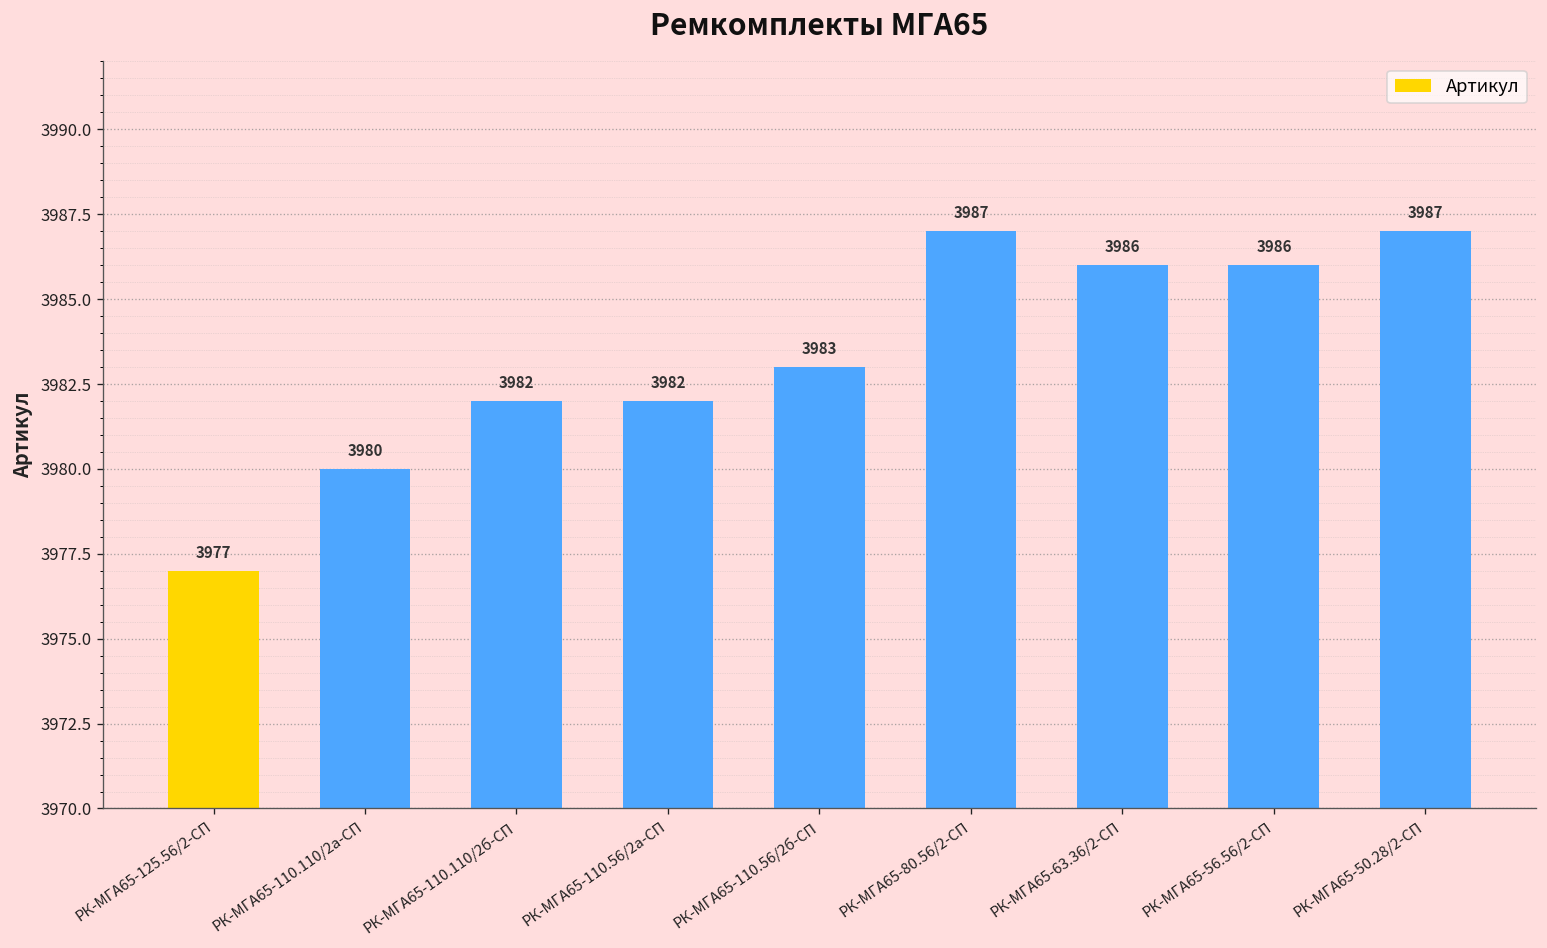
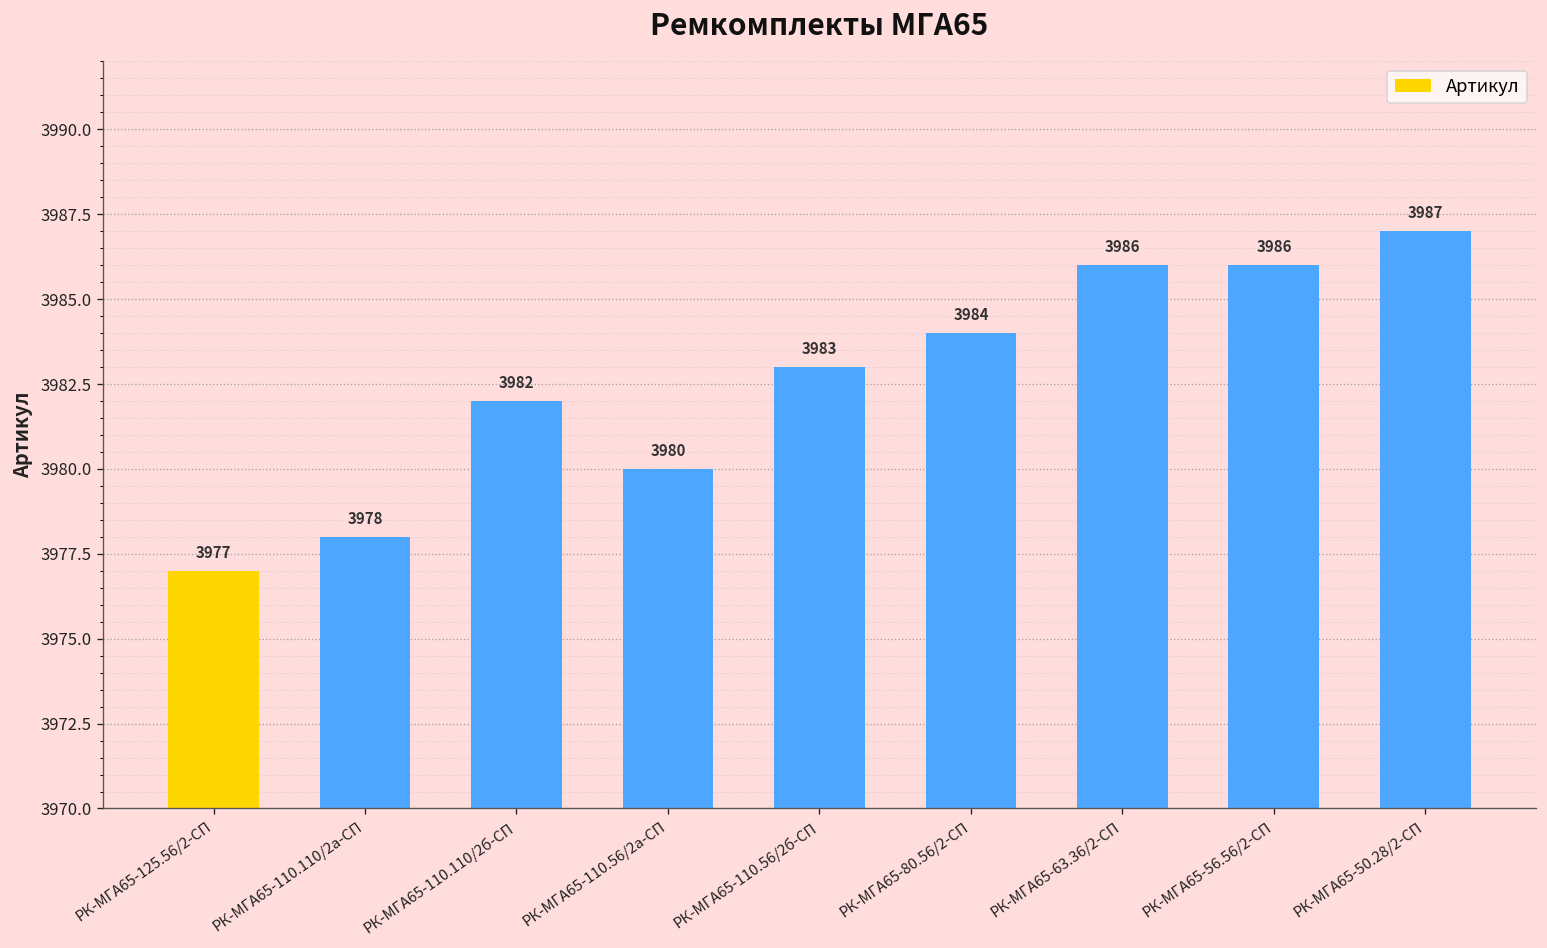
РК-МГА65-110.110/2а-СП: 3980 -> 3978
РК-МГА65-110.56/2а-СП: 3982 -> 3980
РК-МГА65-80.56/2-СП: 3987 -> 3984
